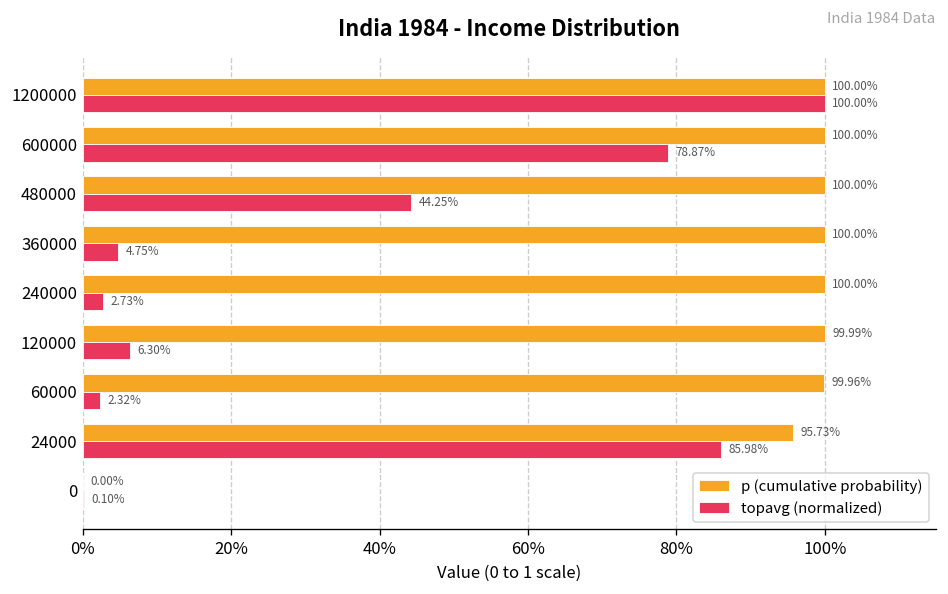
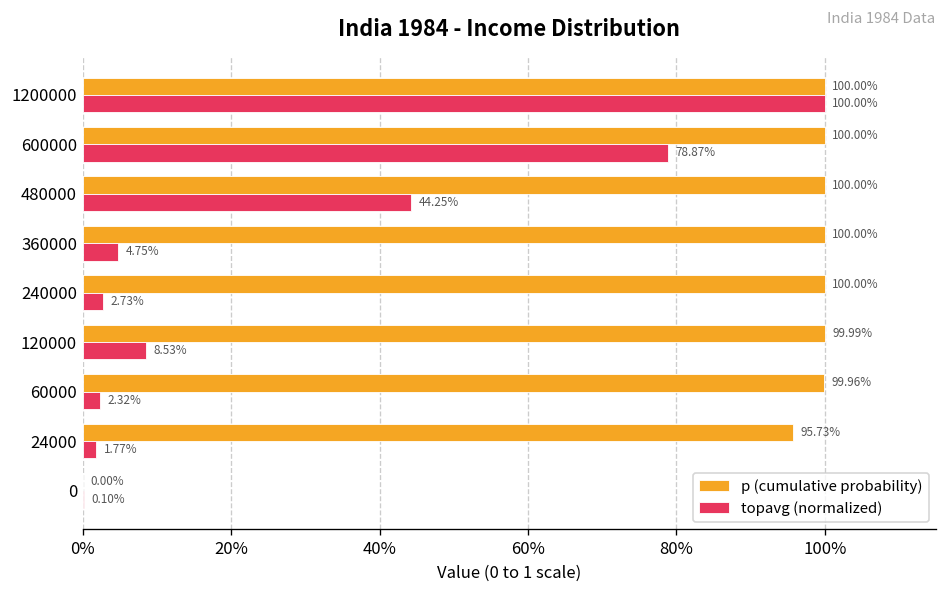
topavg (normalized), 120000: 6.30% -> 8.53%
topavg (normalized), 24000: 85.98% -> 1.77%
